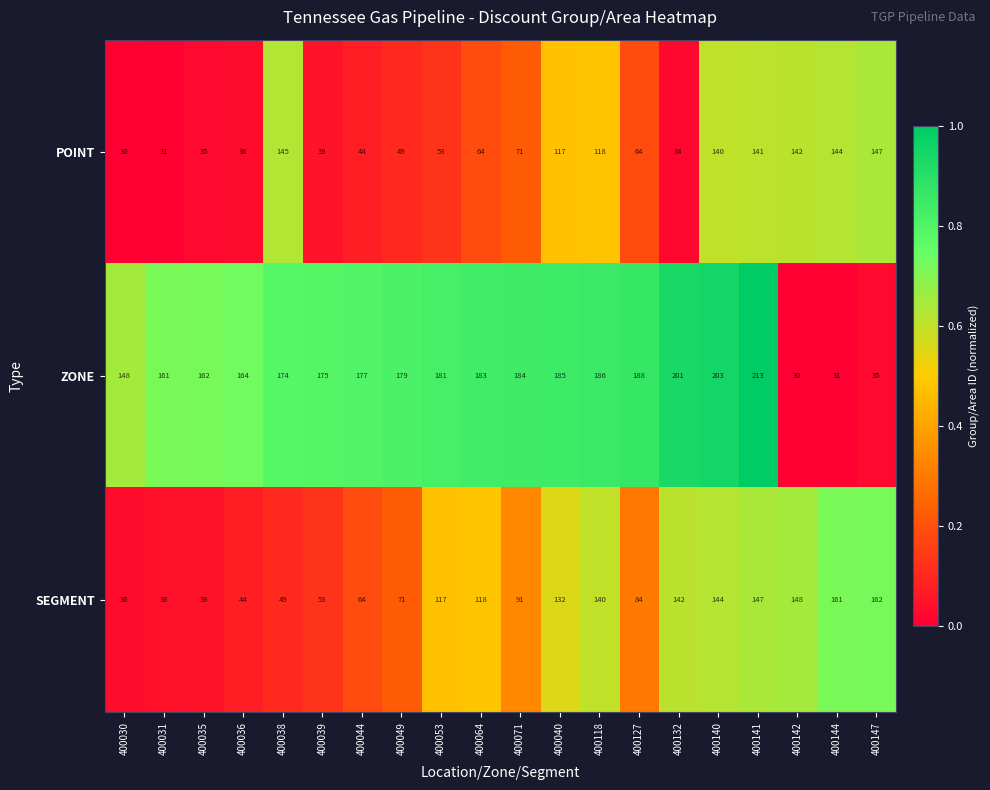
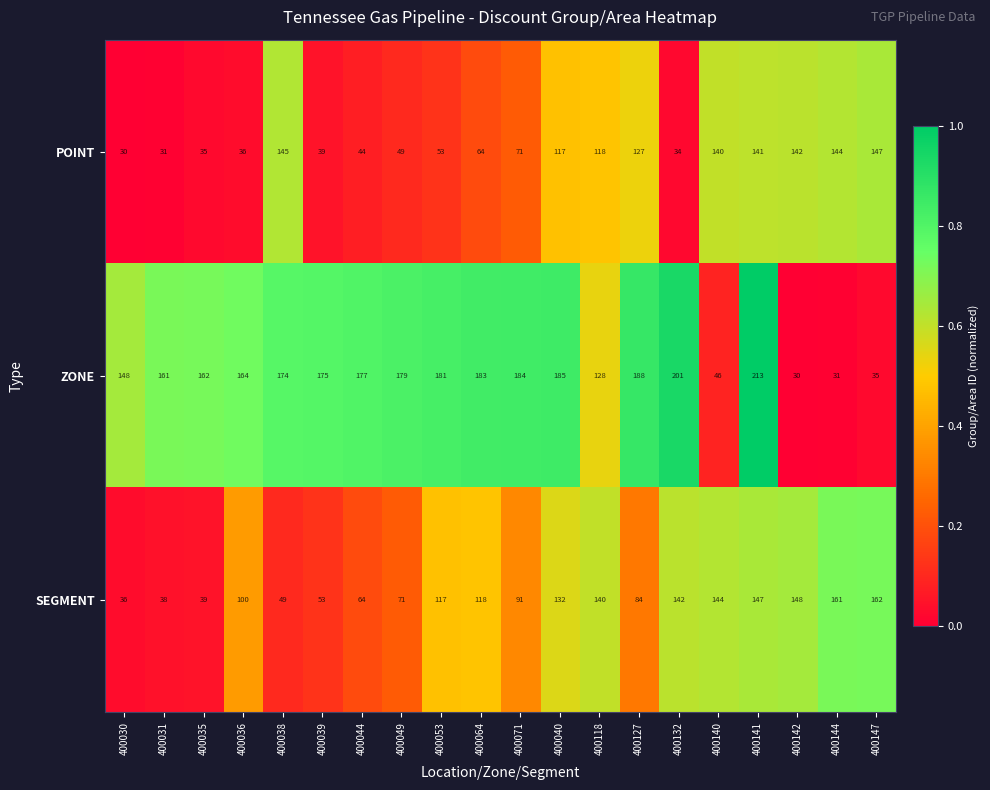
POINT, 400127: 64 -> 127
ZONE, 400118: 186 -> 128
ZONE, 400140: 203 -> 46
SEGMENT, 400036: 44 -> 100
